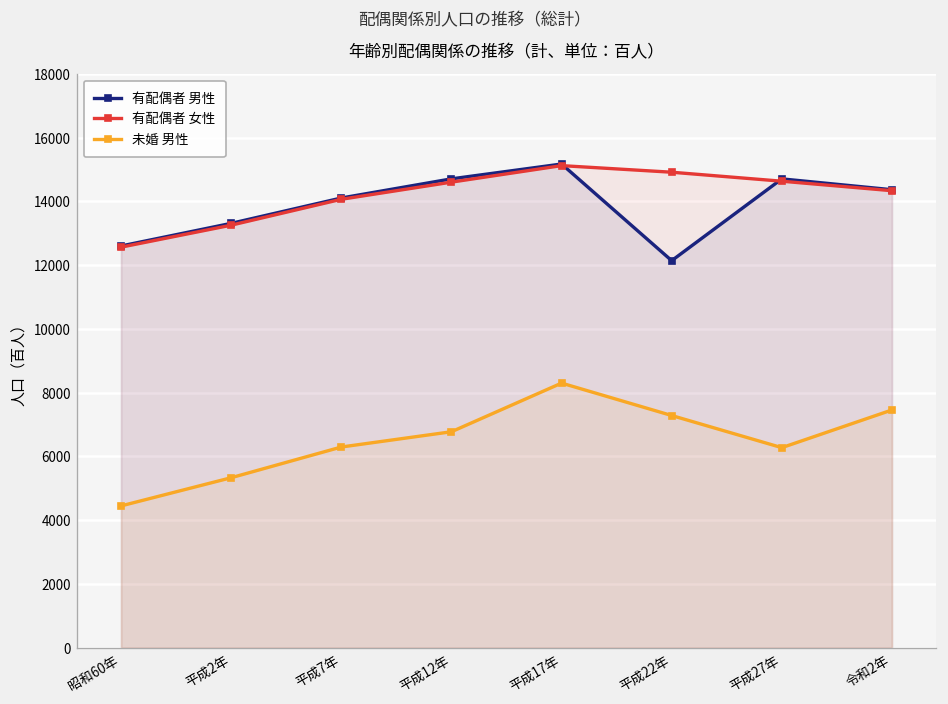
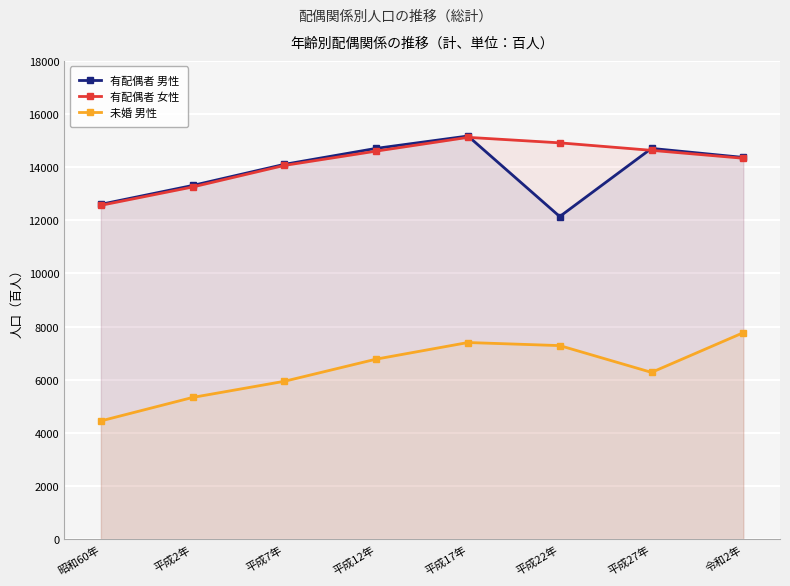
未婚 男性, 平成7年: 6300 -> 5900
未婚 男性, 平成17年: 8300 -> 7400
未婚 男性, 令和2年: 7500 -> 7800
